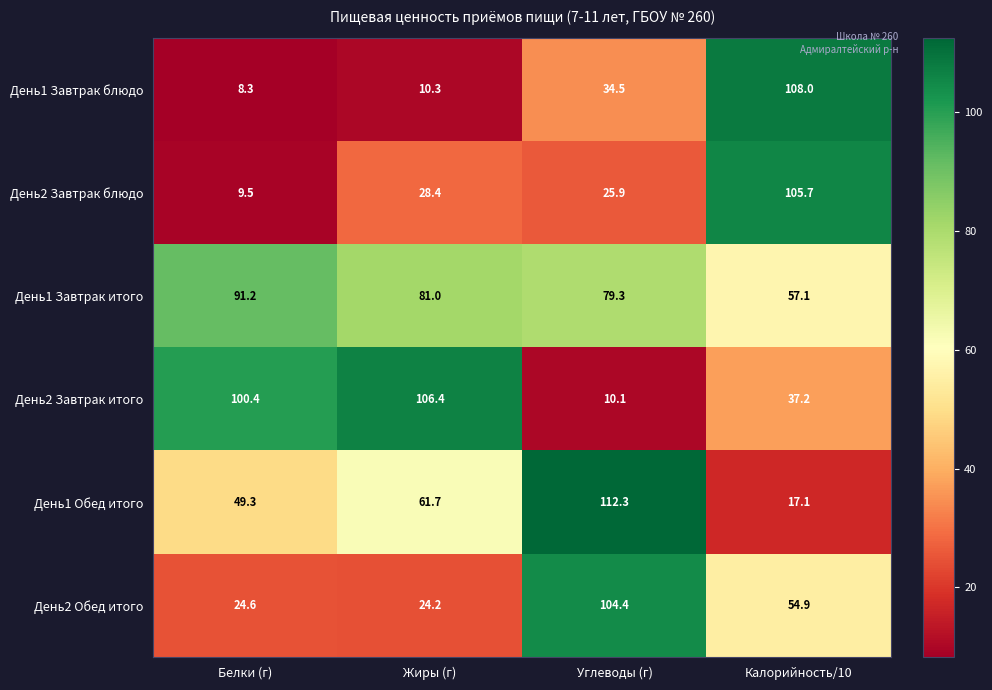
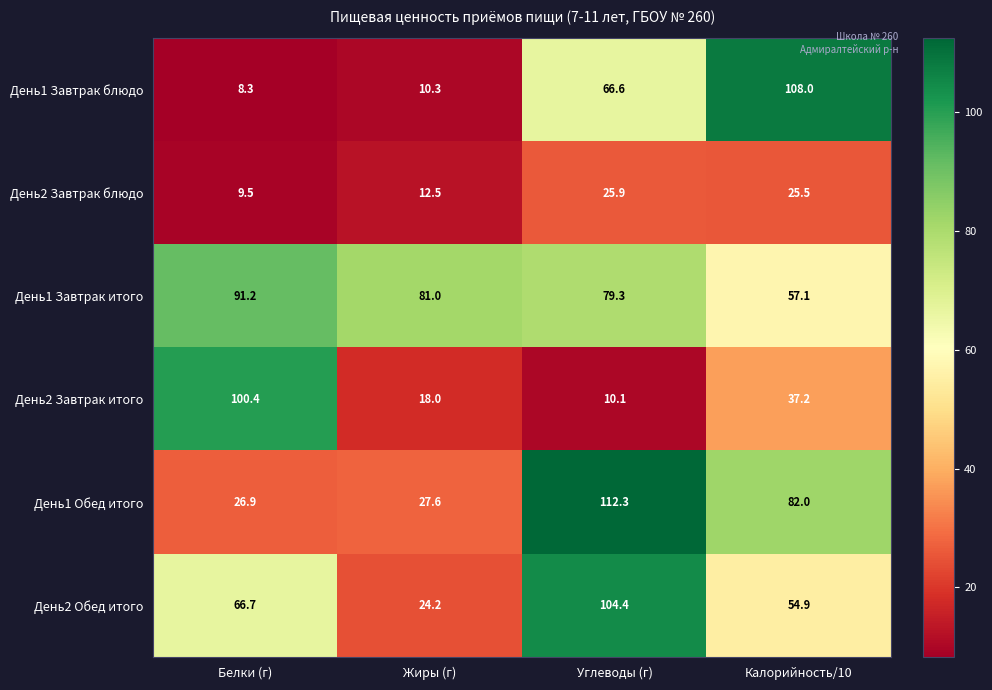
День1 Завтрак блюдо, Углеводы (г): 34.5 -> 66.6
День2 Завтрак блюдо, Жиры (г): 28.4 -> 12.5
День2 Завтрак блюдо, Калорийность/10: 105.7 -> 25.5
День2 Завтрак итого, Жиры (г): 106.4 -> 18.0
День1 Обед итого, Белки (г): 49.3 -> 26.9
День1 Обед итого, Жиры (г): 61.7 -> 27.6
День1 Обед итого, Калорийность/10: 17.1 -> 82.0
День2 Обед итого, Белки (г): 24.6 -> 66.7
